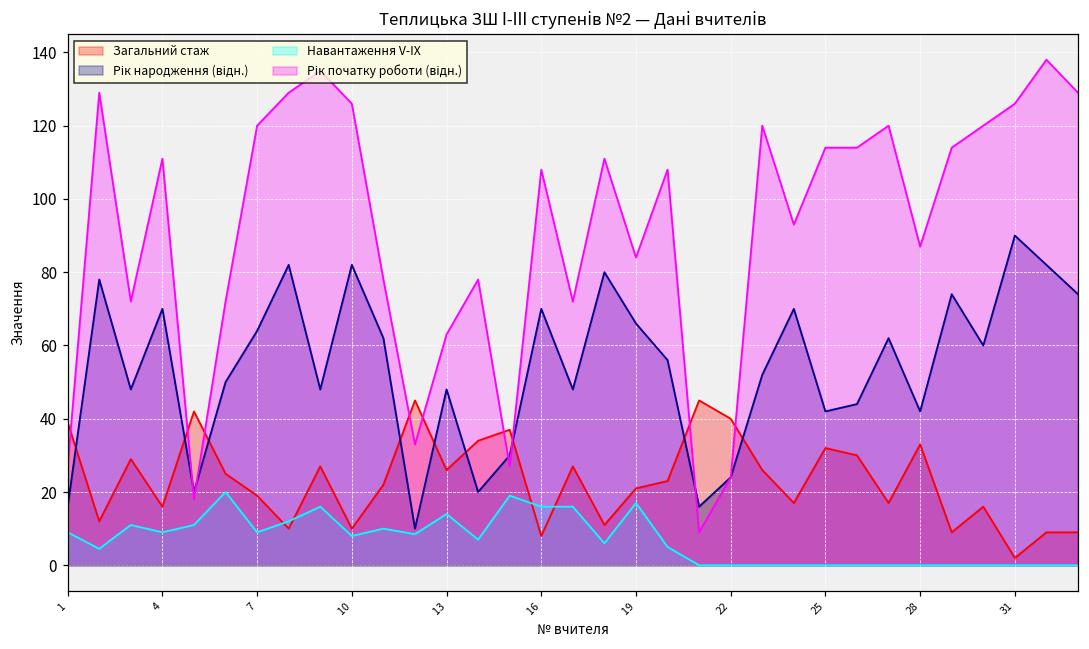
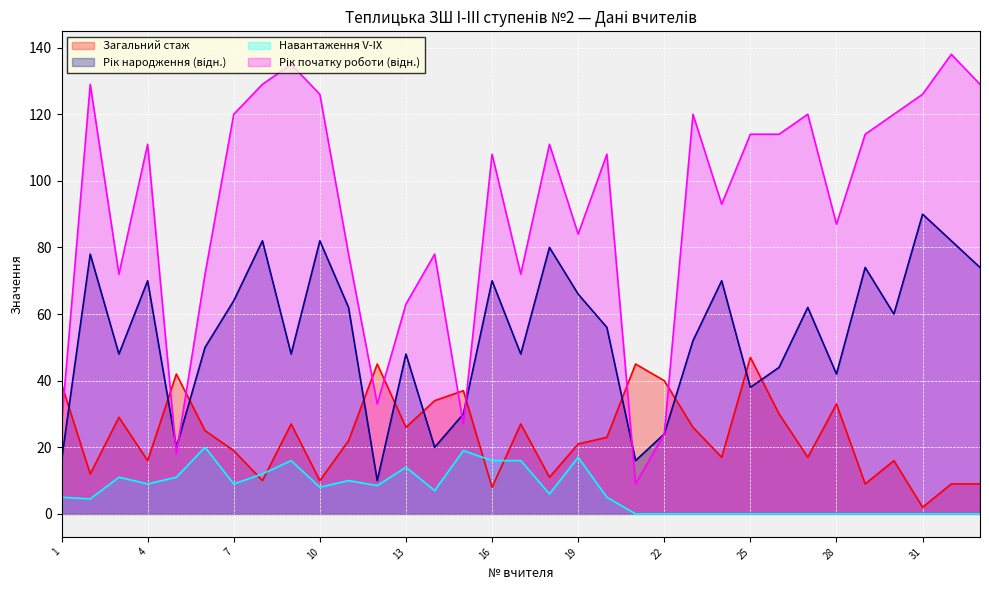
Навантаження V-IX, 1: 9 -> 5
Загальний стаж, 25: 32 -> 47
Рік народження (відн.), 25: 42 -> 38
